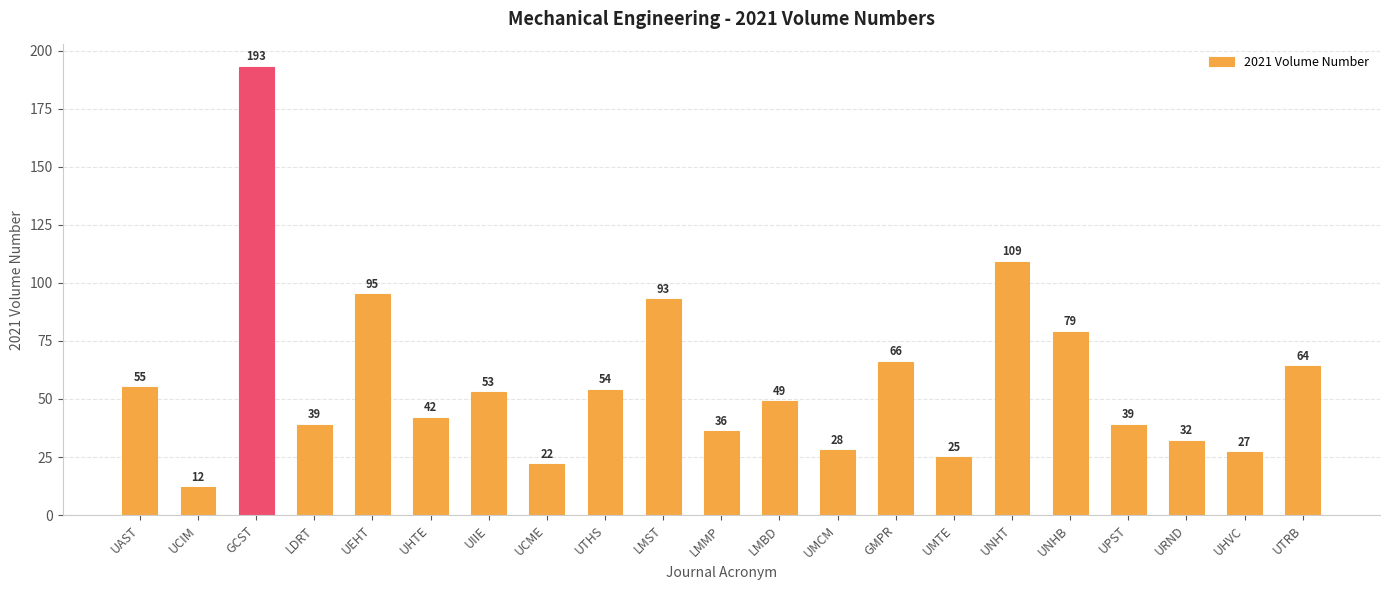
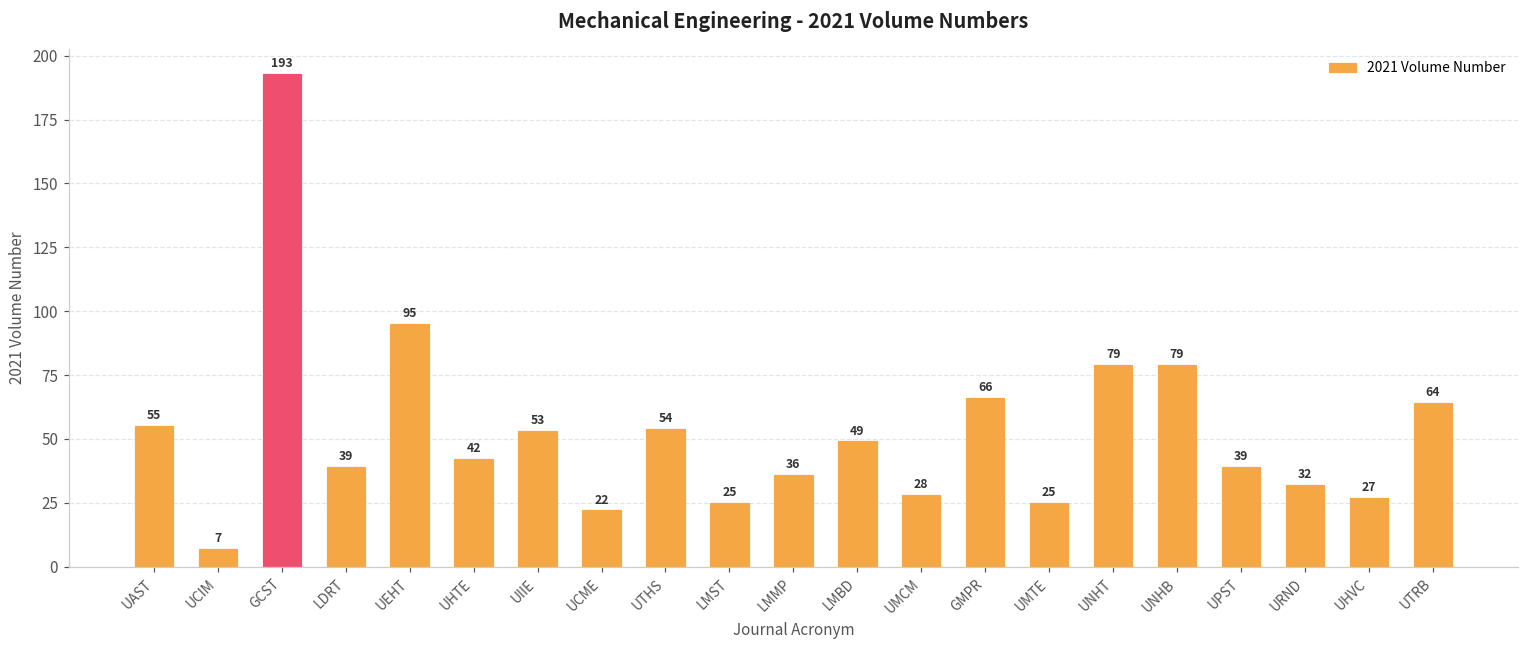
UCIM: 12 -> 7
LMST: 93 -> 25
UNHT: 109 -> 79
